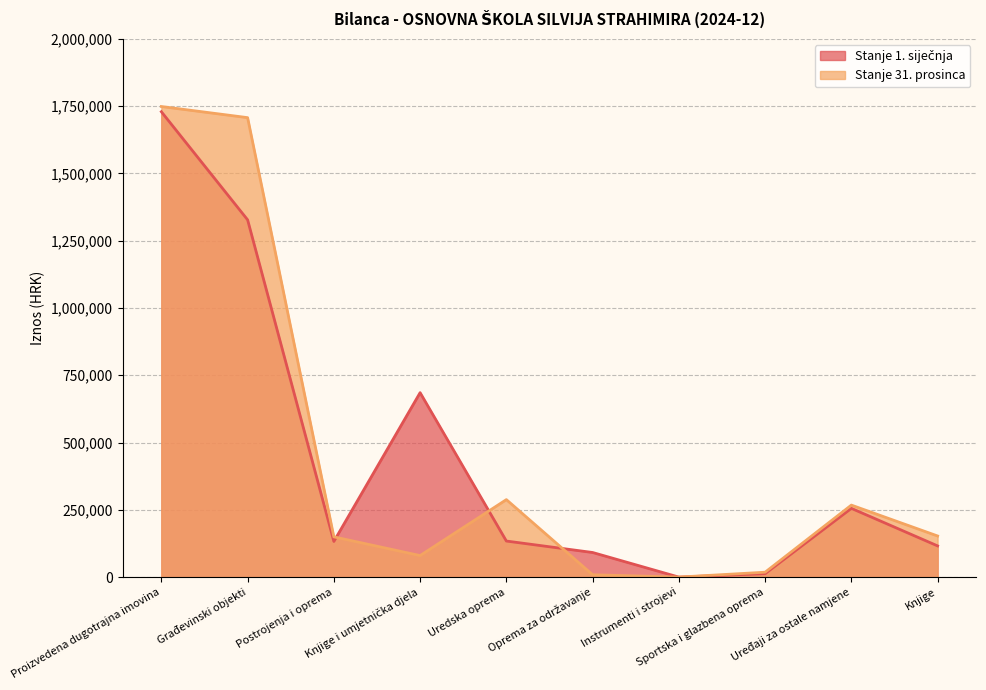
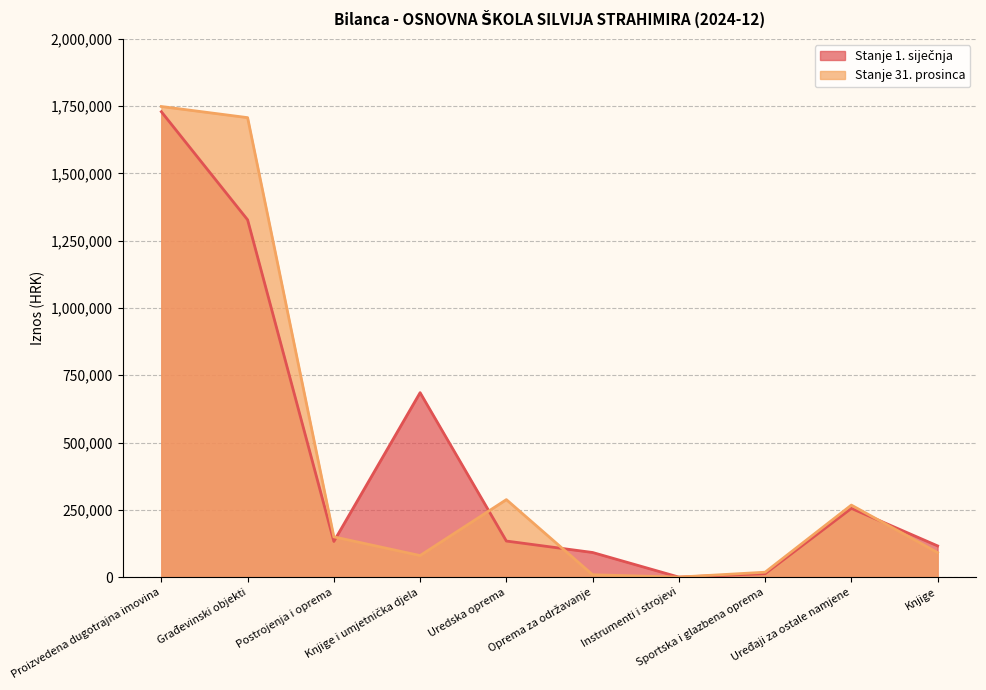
Stanje 31. prosinca, Knjige: 150,000 -> 90,000
